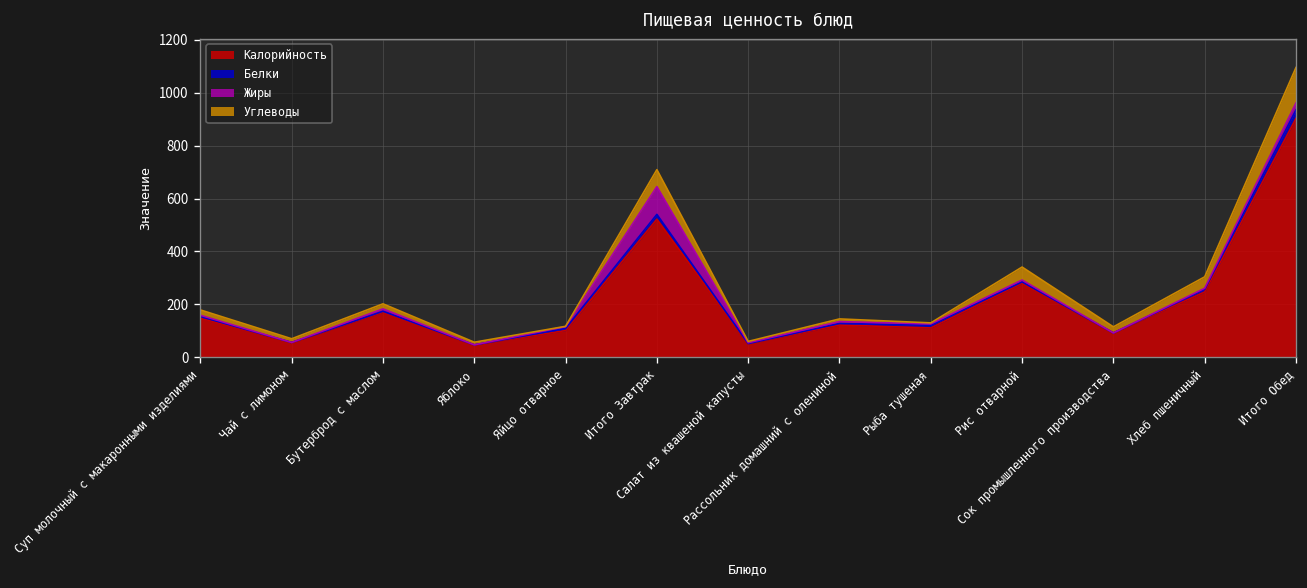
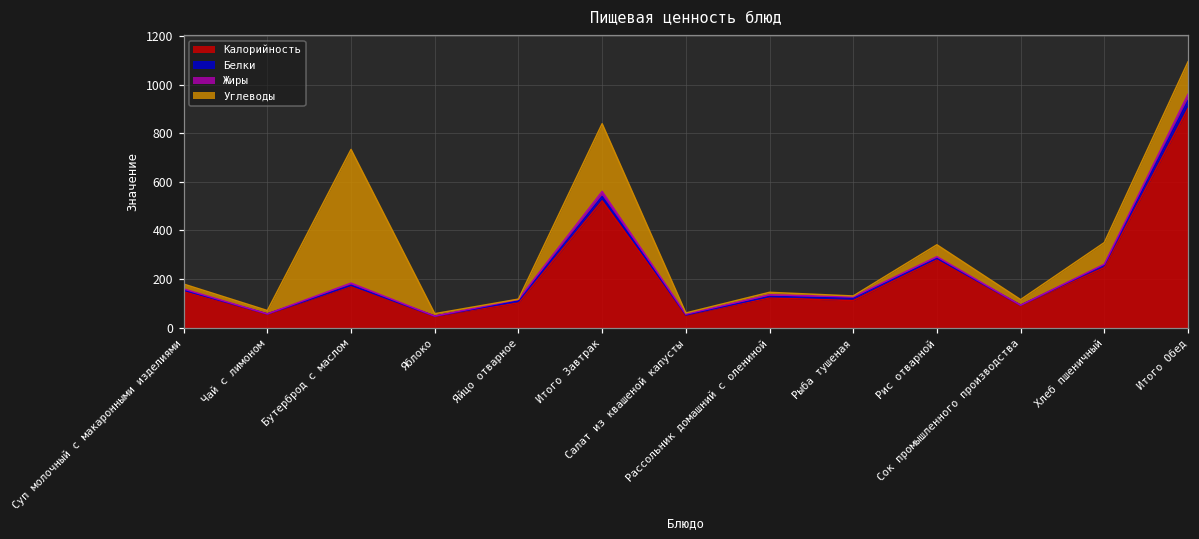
Углеводы, Бутерброд с маслом: 20 -> 550
Жиры, Итого Завтрак: 110 -> 20
Углеводы, Итого Завтрак: 60 -> 280
Углеводы, Хлеб пшеничный: 40 -> 90
